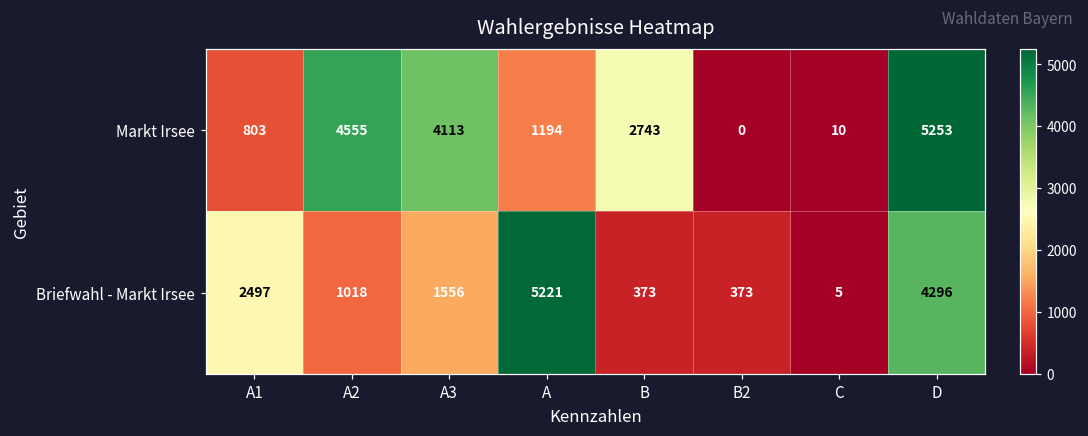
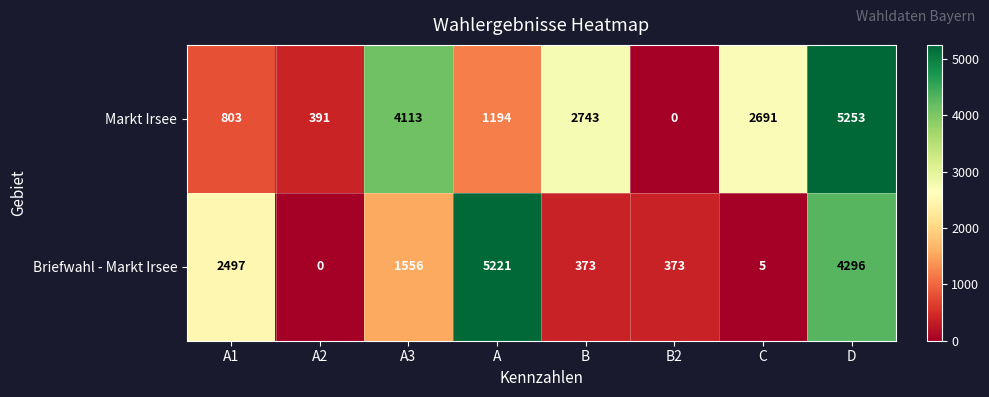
Markt Irsee, A2: 4555 -> 391
Markt Irsee, C: 10 -> 2691
Briefwahl - Markt Irsee, A2: 1018 -> 0
